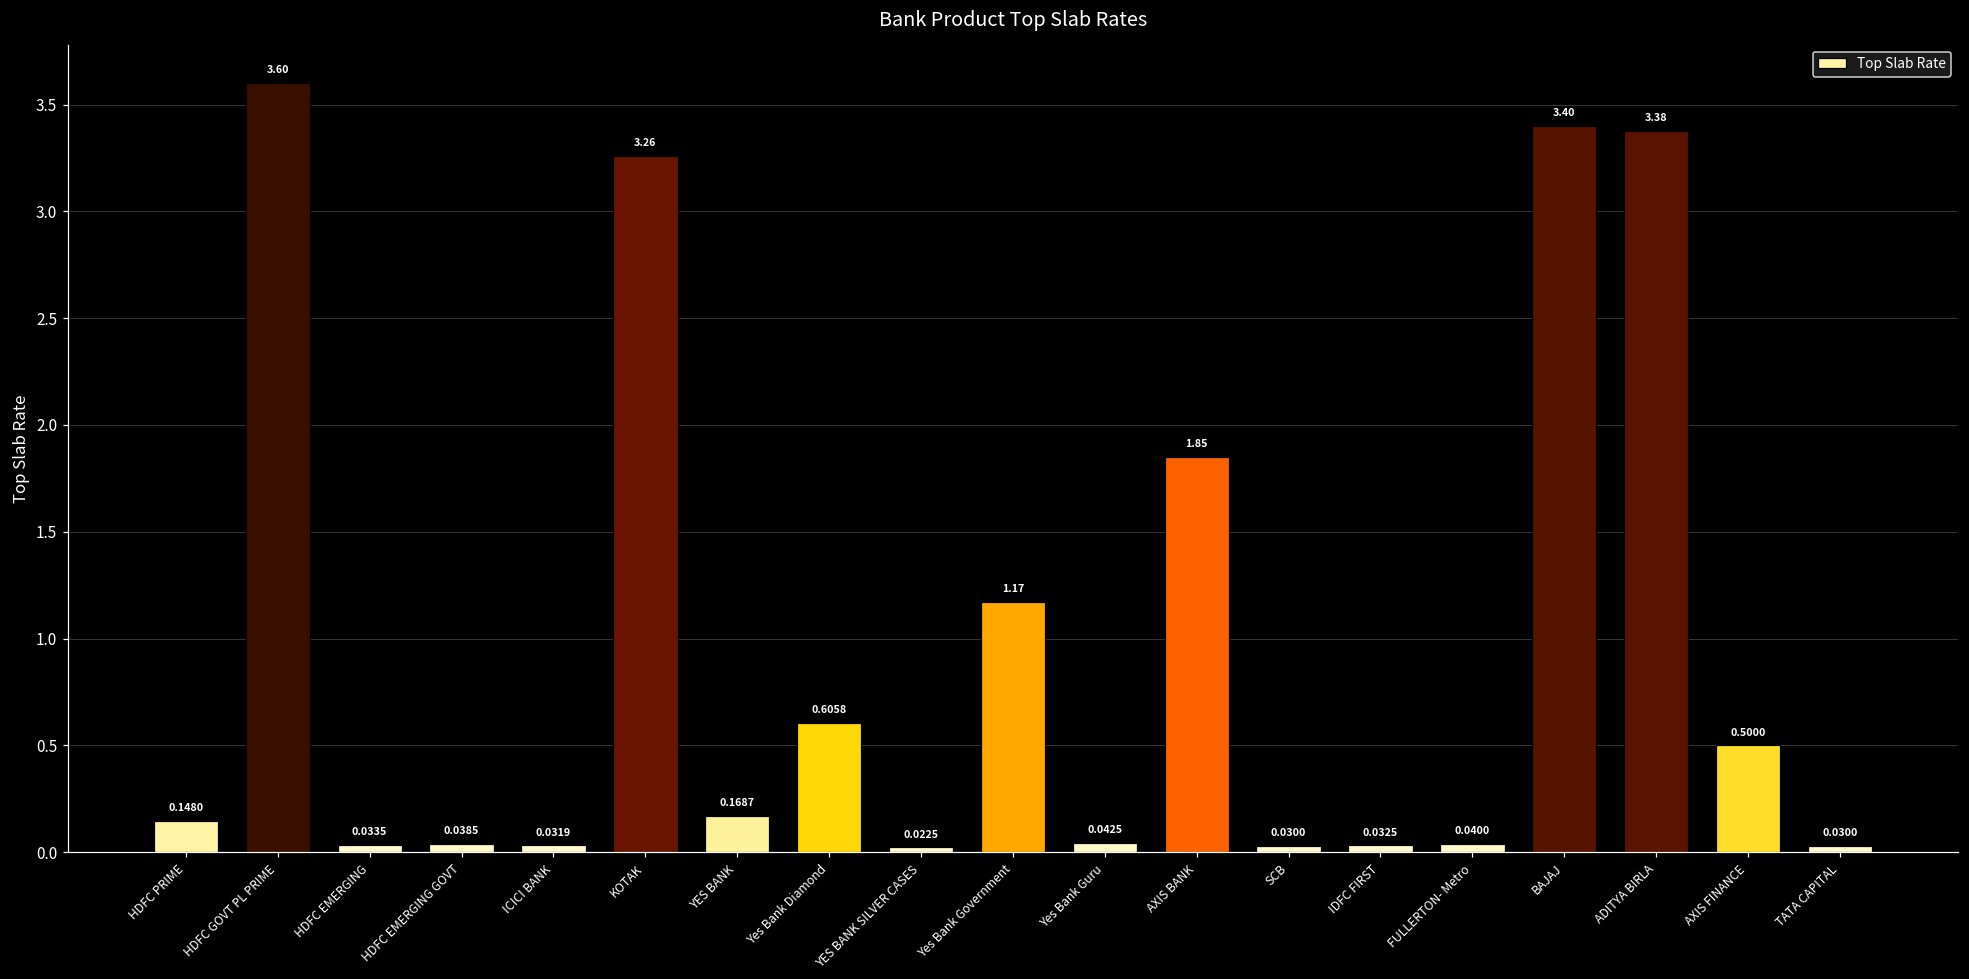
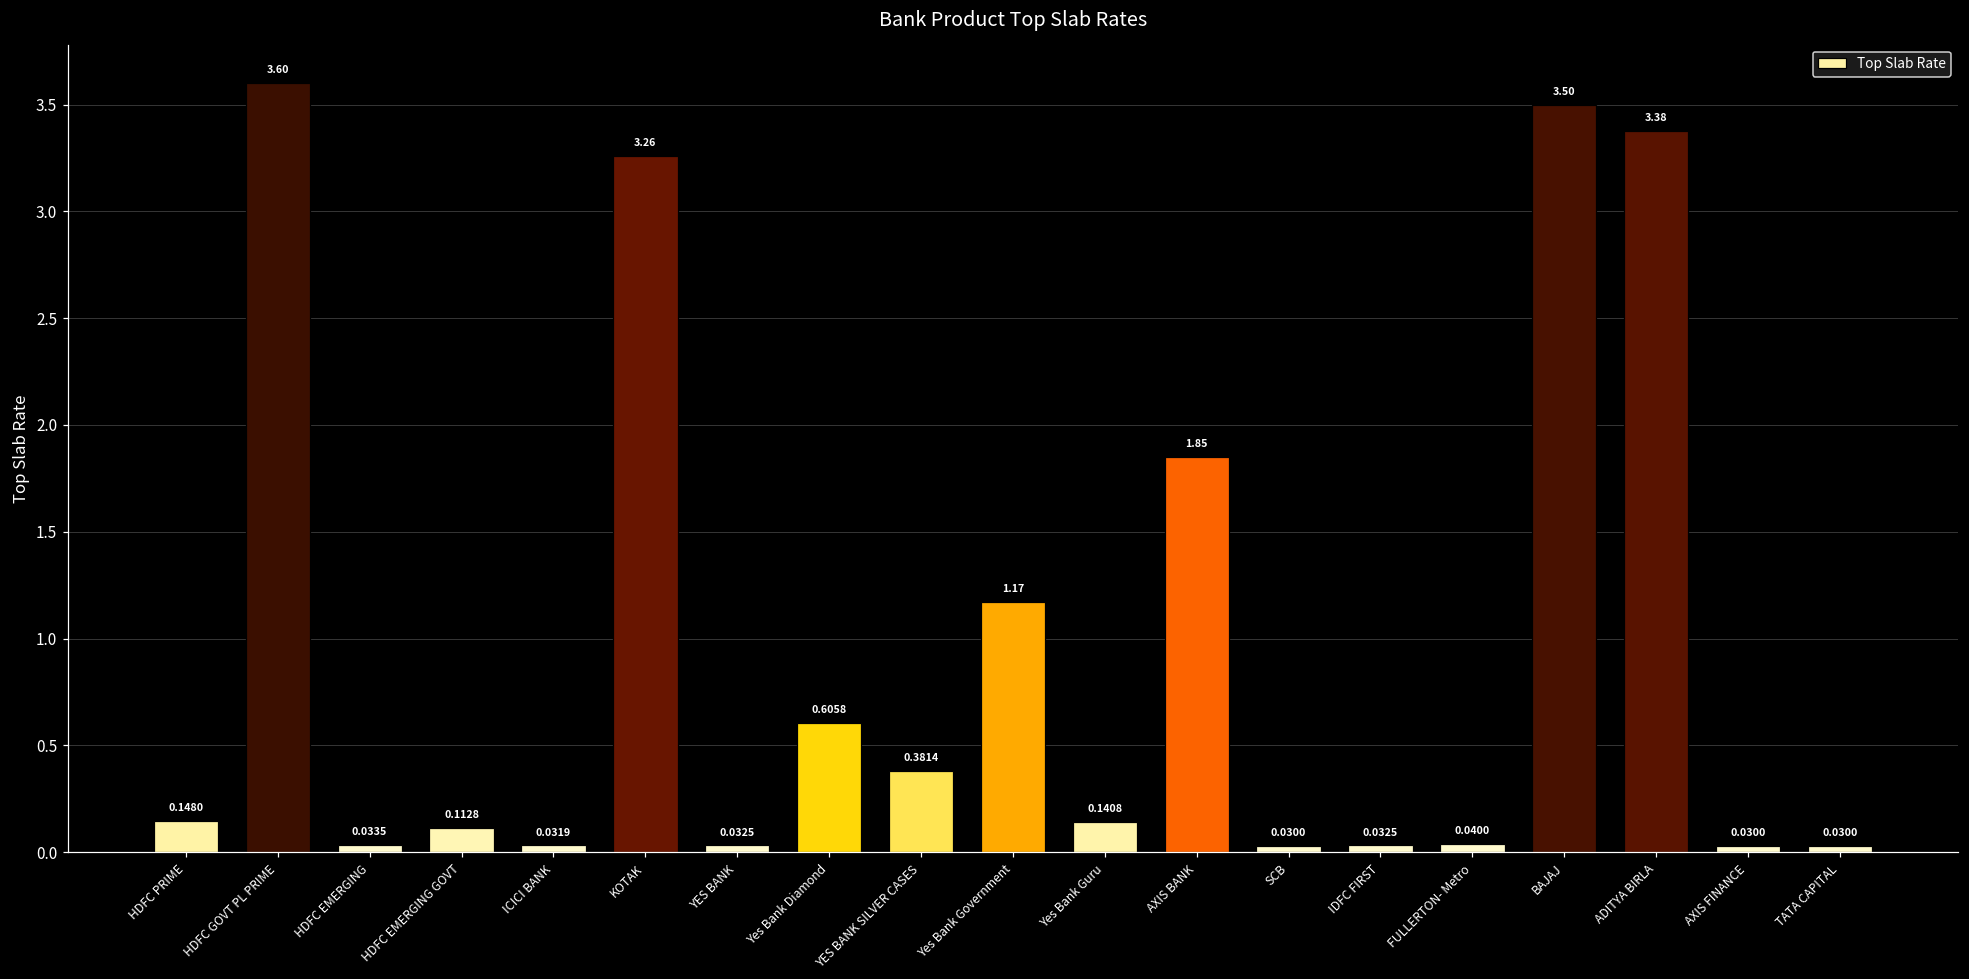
HDFC EMERGING GOVT: 0.0385 -> 0.1128
YES BANK: 0.1687 -> 0.0325
YES BANK SILVER CASES: 0.0225 -> 0.3814
Yes Bank Guru: 0.0425 -> 0.1408
BAJAJ: 3.40 -> 3.50
AXIS FINANCE: 0.5000 -> 0.0300
